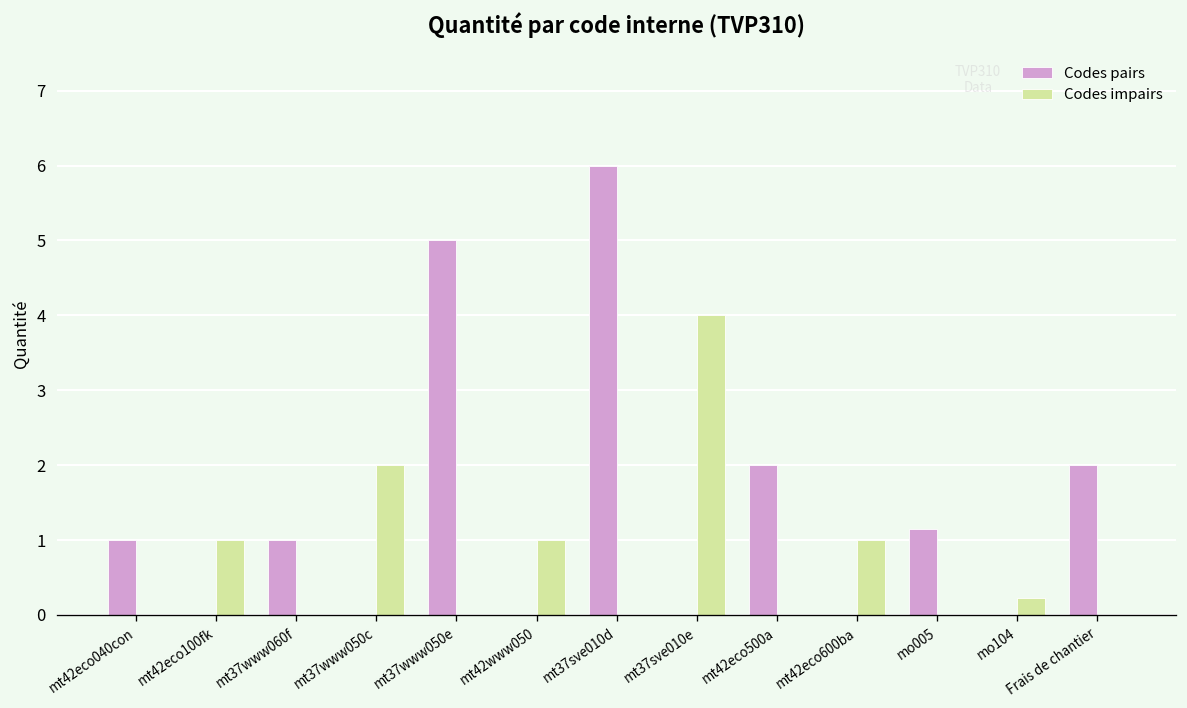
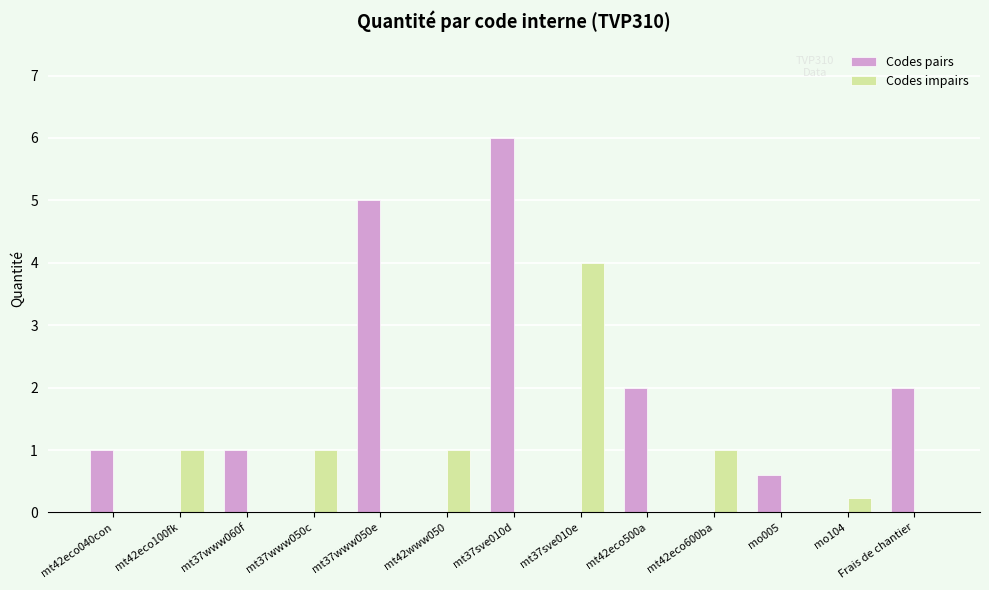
Codes impairs, mt37www050c: 2 -> 1
Codes pairs, mo005: 1.2 -> 0.6
